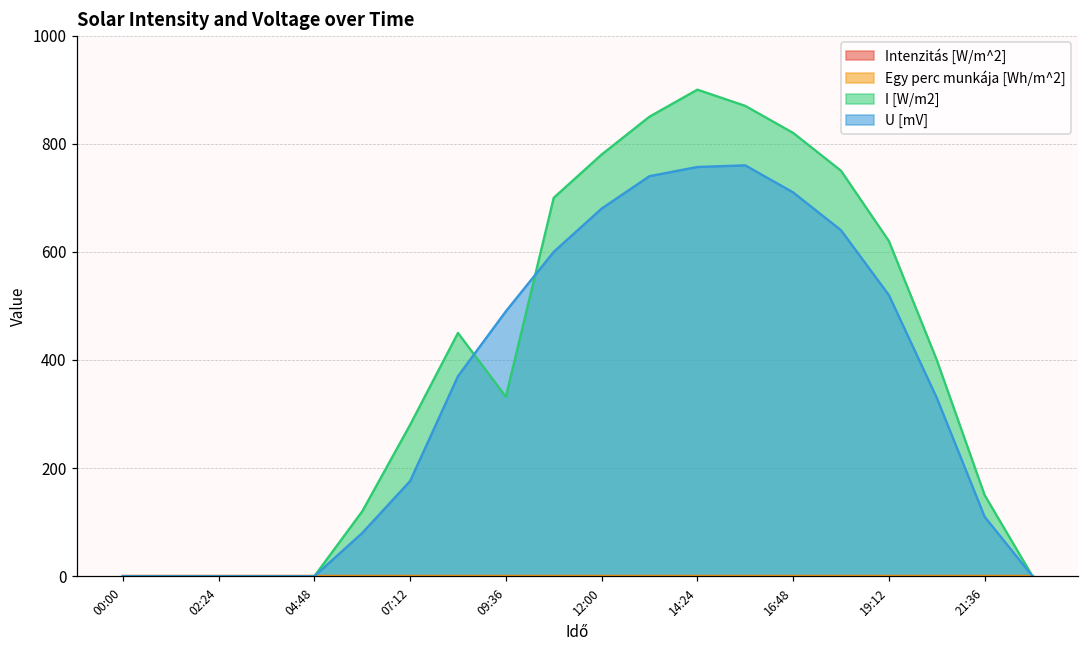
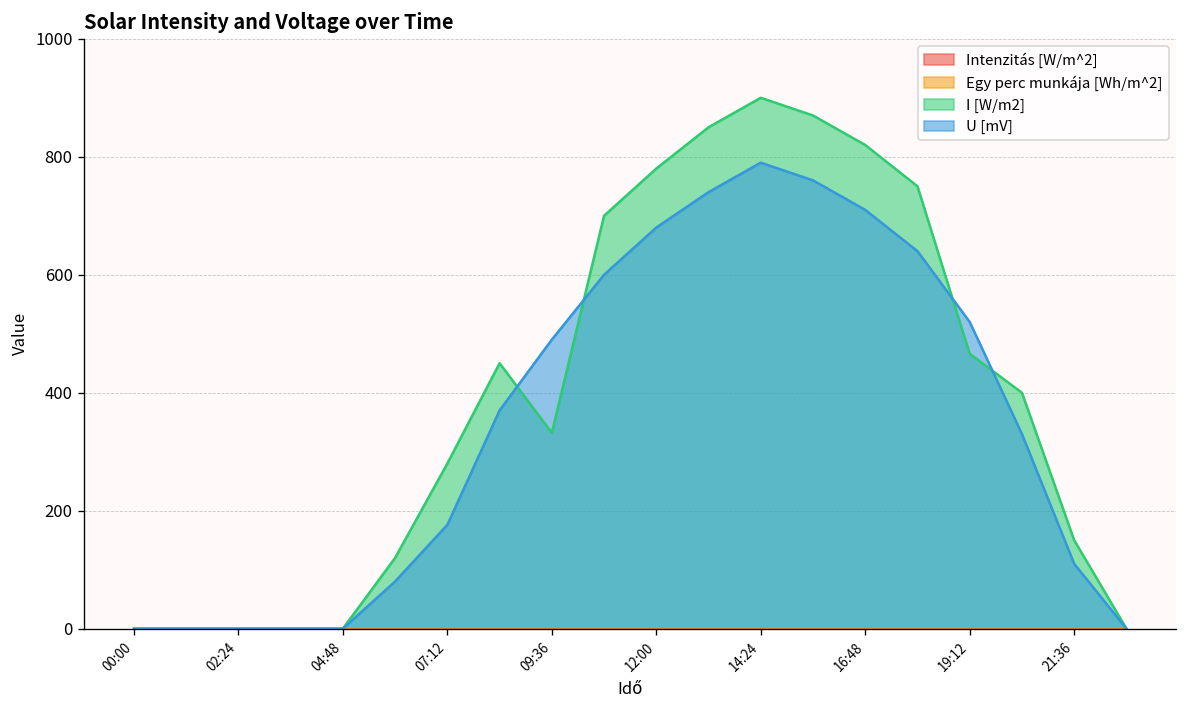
U [mV], 14:24: 760 -> 790
I [W/m2], 19:12: 620 -> 470
